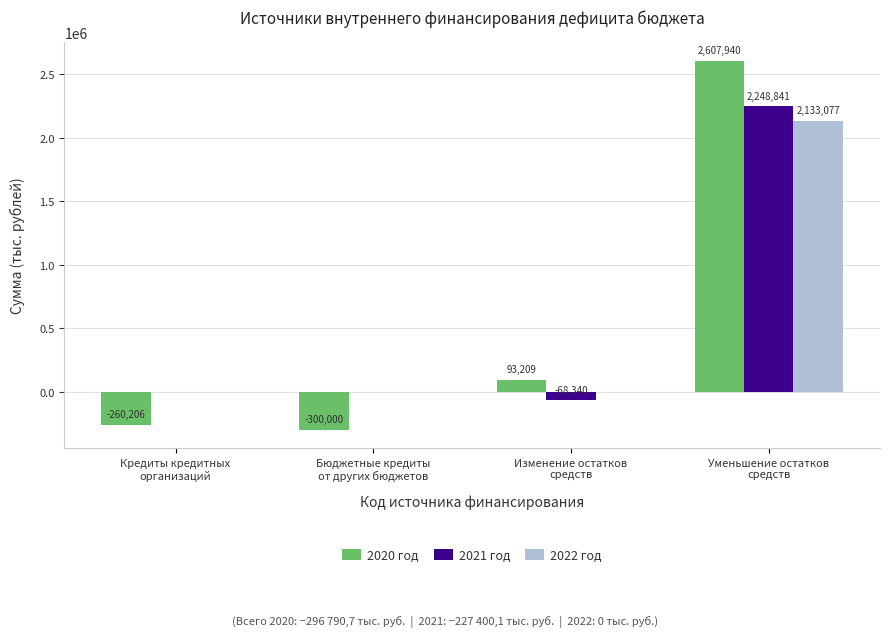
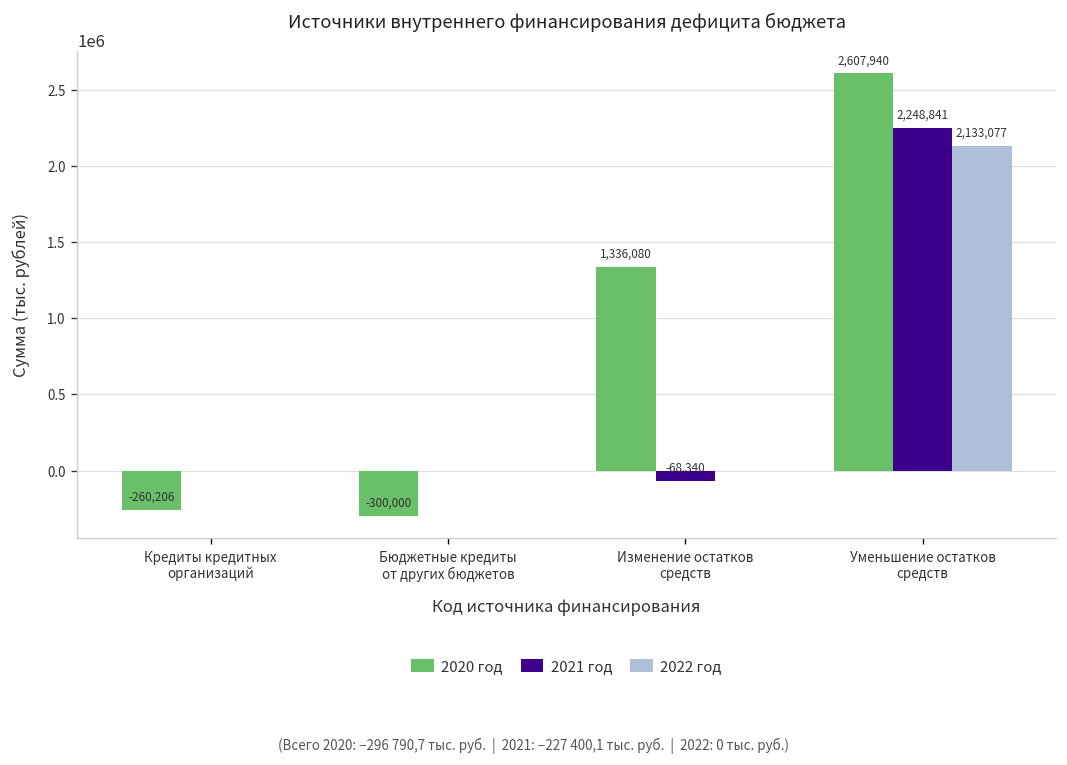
2020 год, Изменение остатков средств: 93,209 -> 1,336,080
